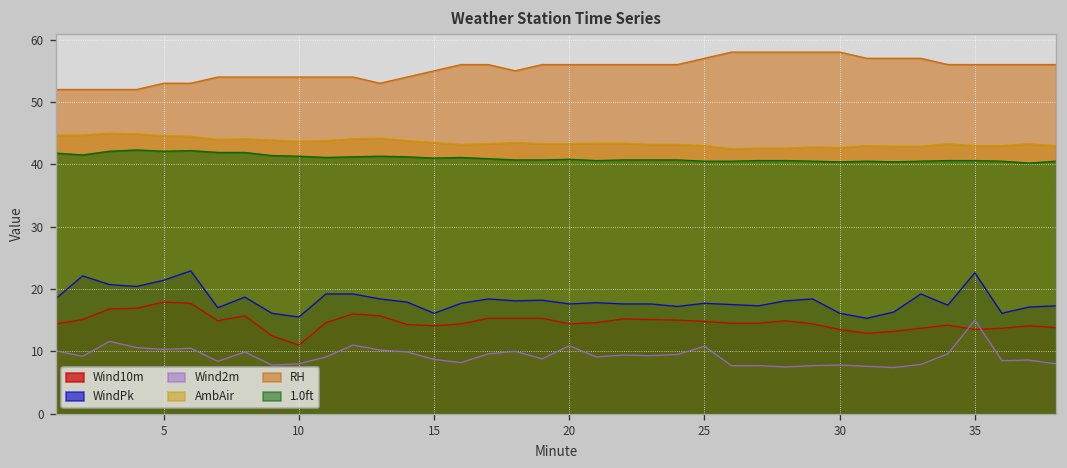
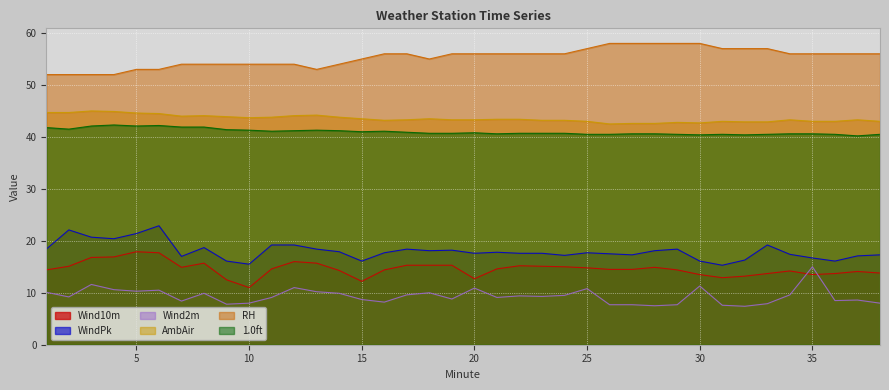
Wind10m, 15: 14 -> 12
Wind10m, 20: 14 -> 13
Wind2m, 30: 8 -> 11
WindPk, 35: 23 -> 17
